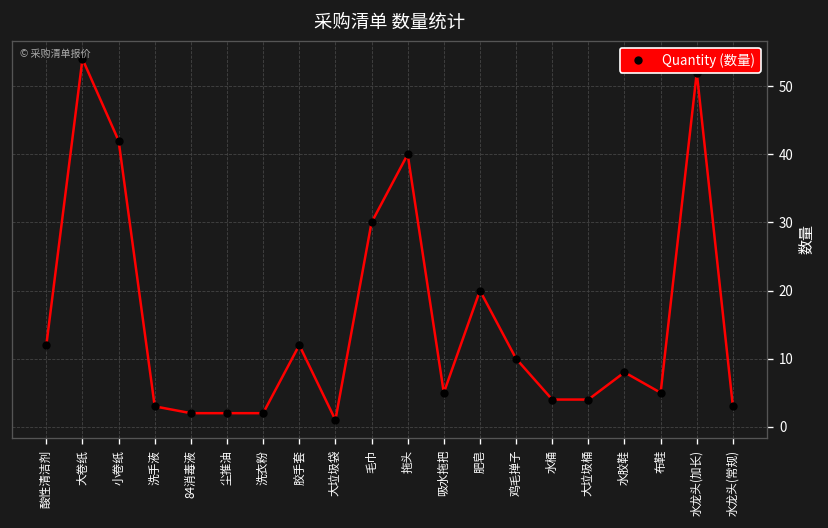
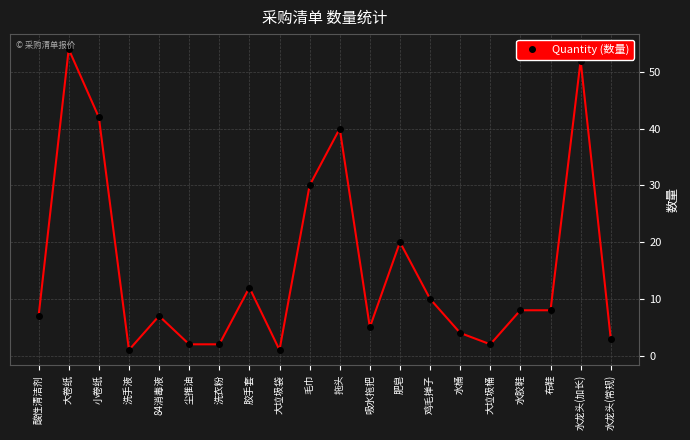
酸性清洁剂: 12 -> 7
洗手液: 3 -> 1
84消毒液: 2 -> 7
大垃圾桶: 4 -> 2
布鞋: 5 -> 8
